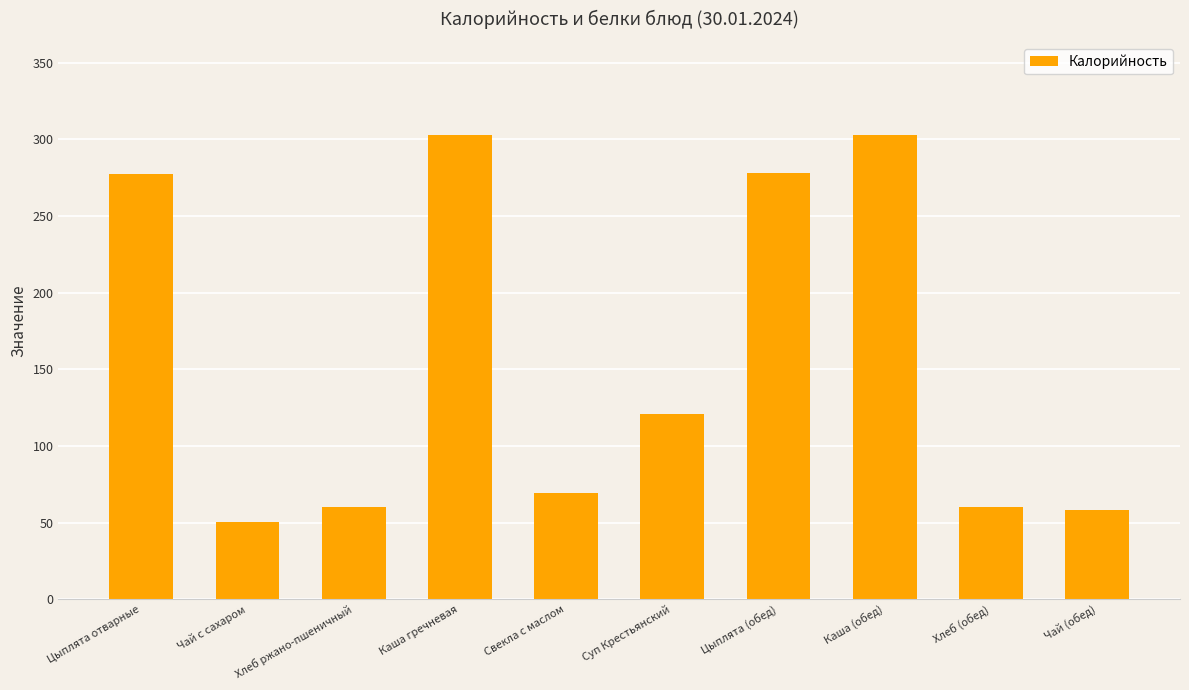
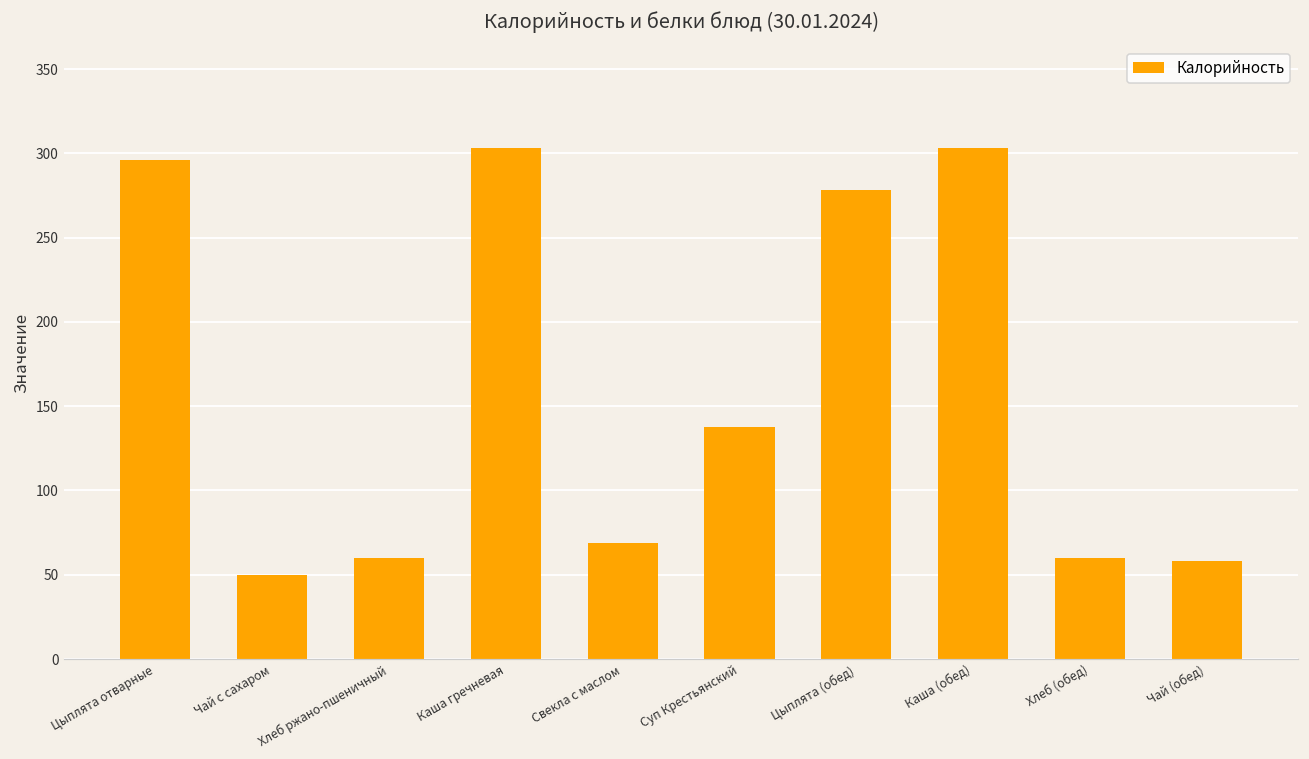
Цыплята отварные: 278 -> 296
Суп Крестьянский: 121 -> 138
